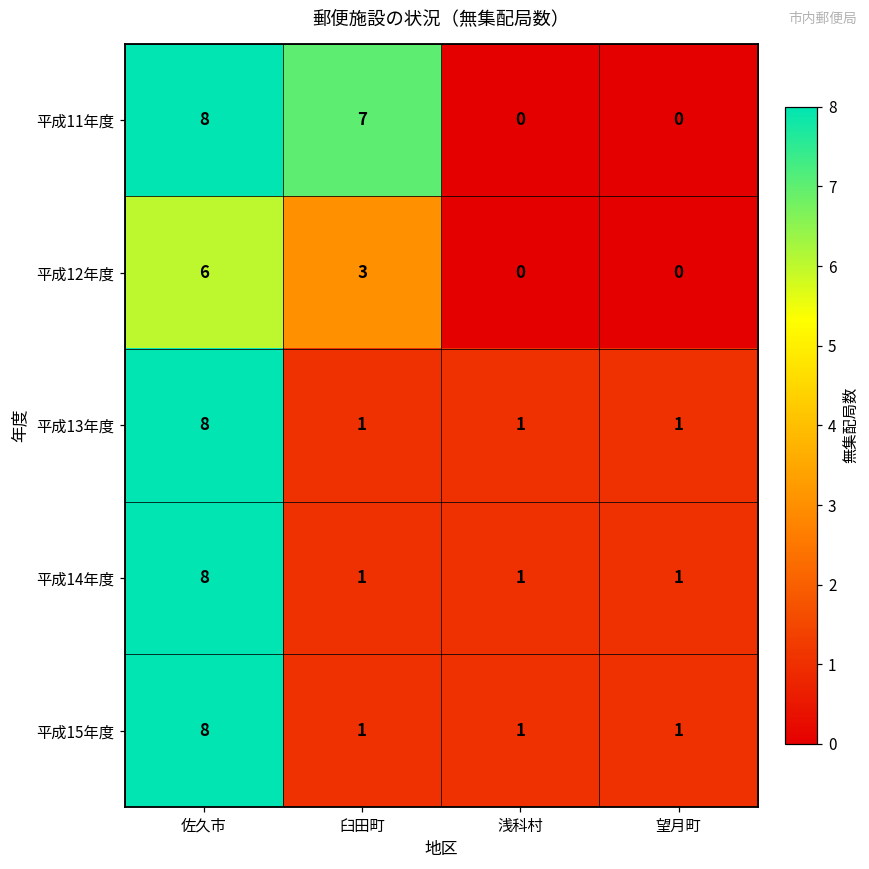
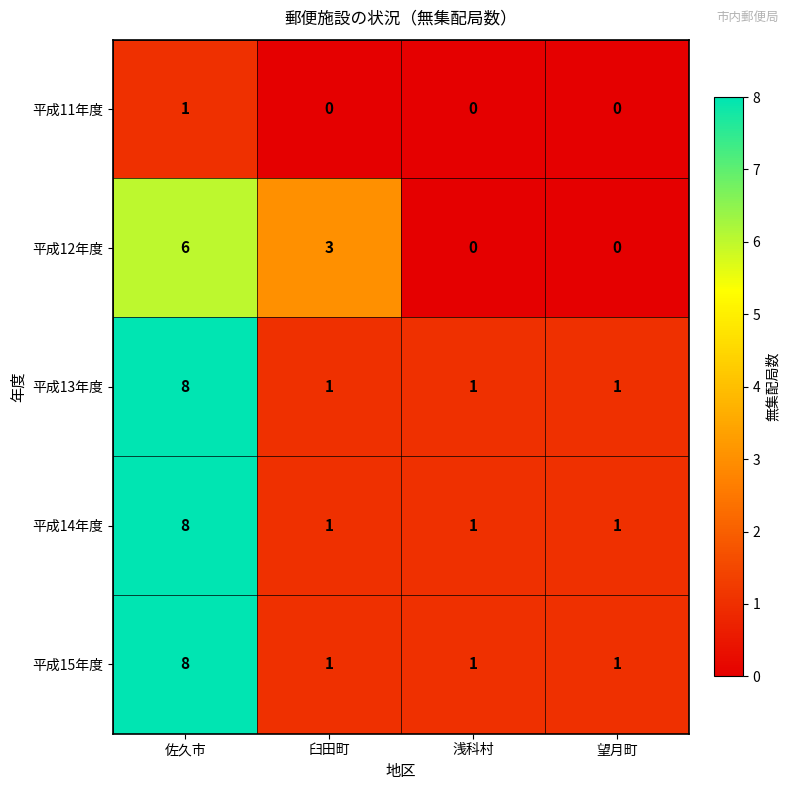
平成11年度, 佐久市: 8 -> 1
平成11年度, 臼田町: 7 -> 0
